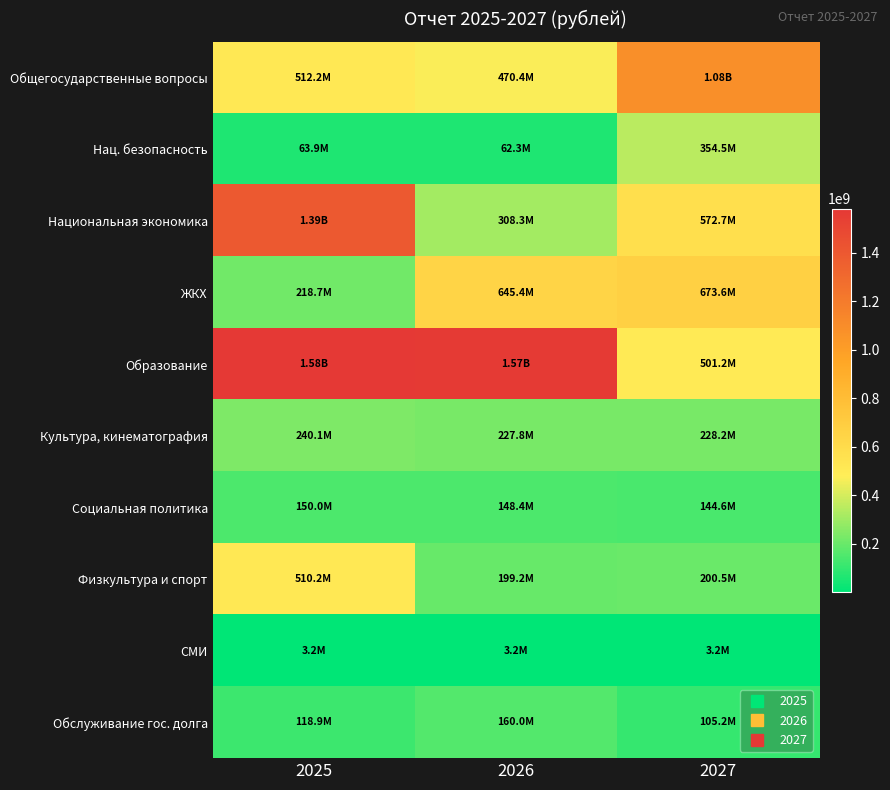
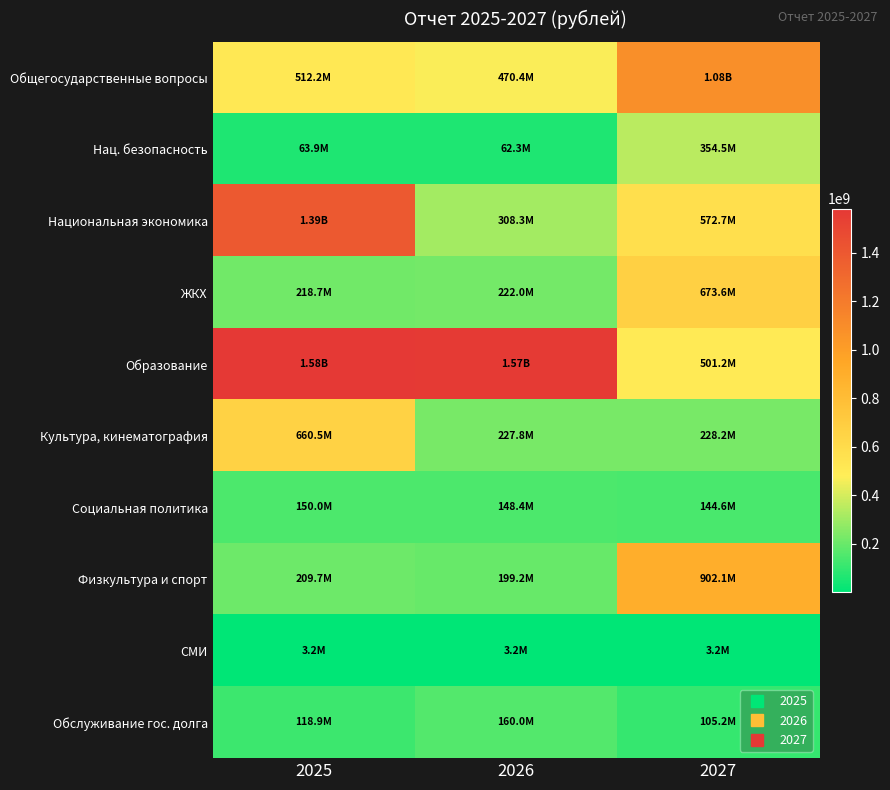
ЖКХ, 2026: 645.4M -> 222.0M
Культура, кинематография, 2025: 240.1M -> 660.5M
Физкультура и спорт, 2025: 510.2M -> 209.7M
Физкультура и спорт, 2027: 200.5M -> 902.1M
